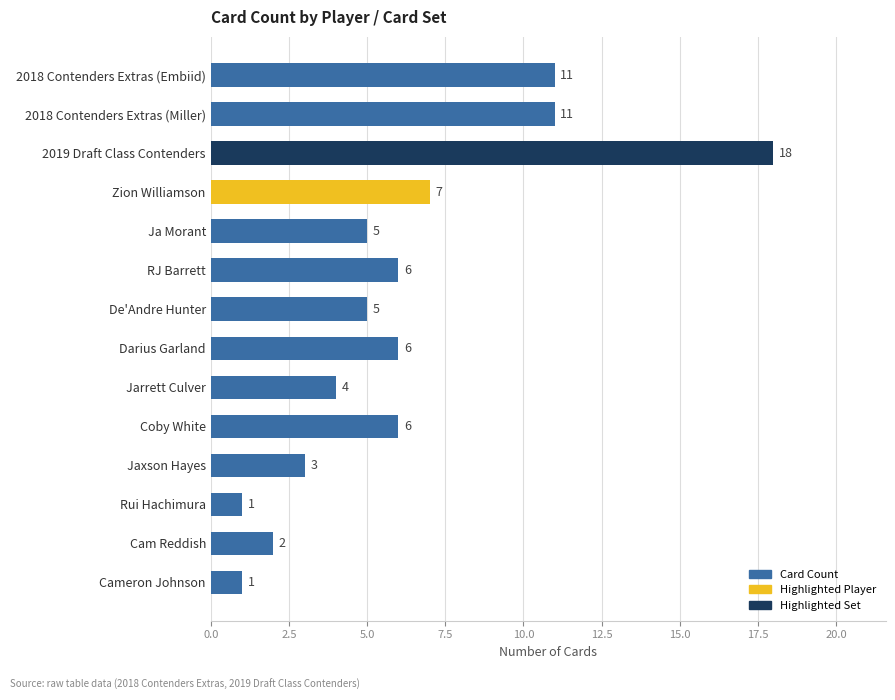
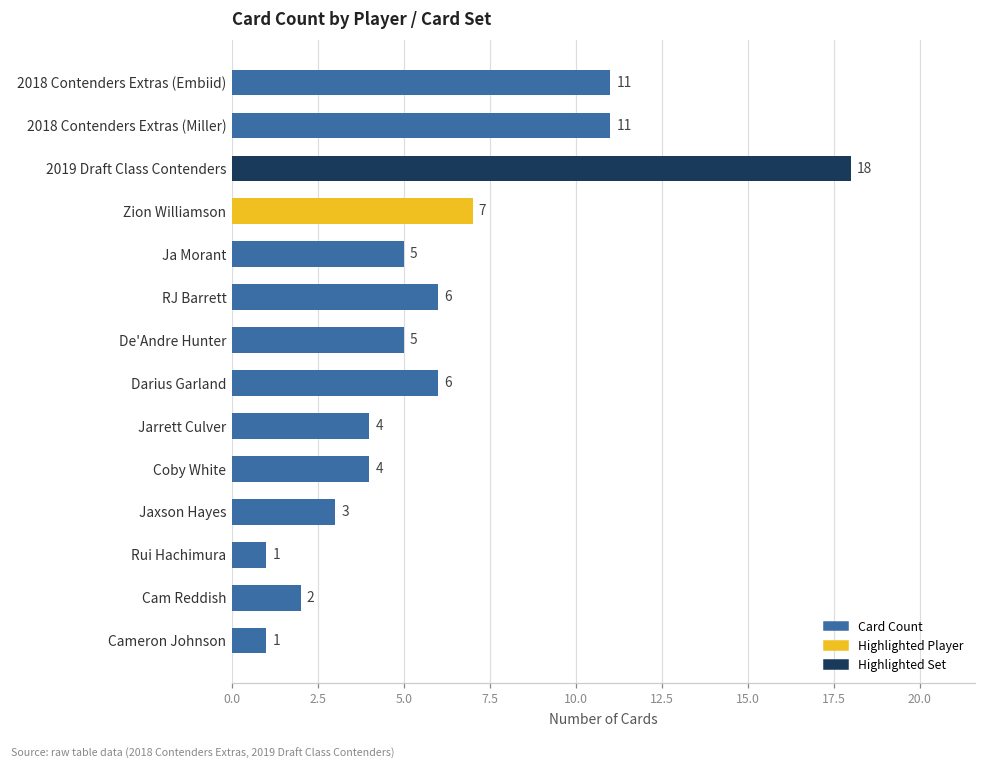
Coby White: 6 -> 4
